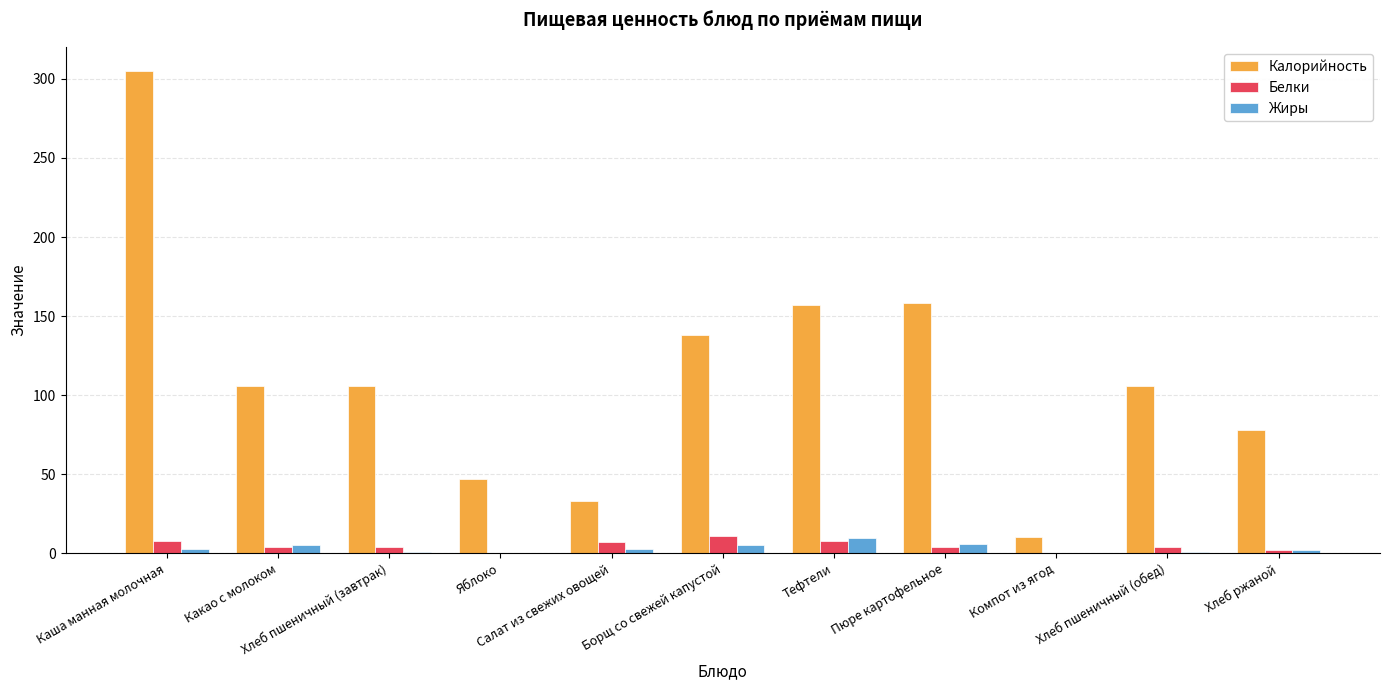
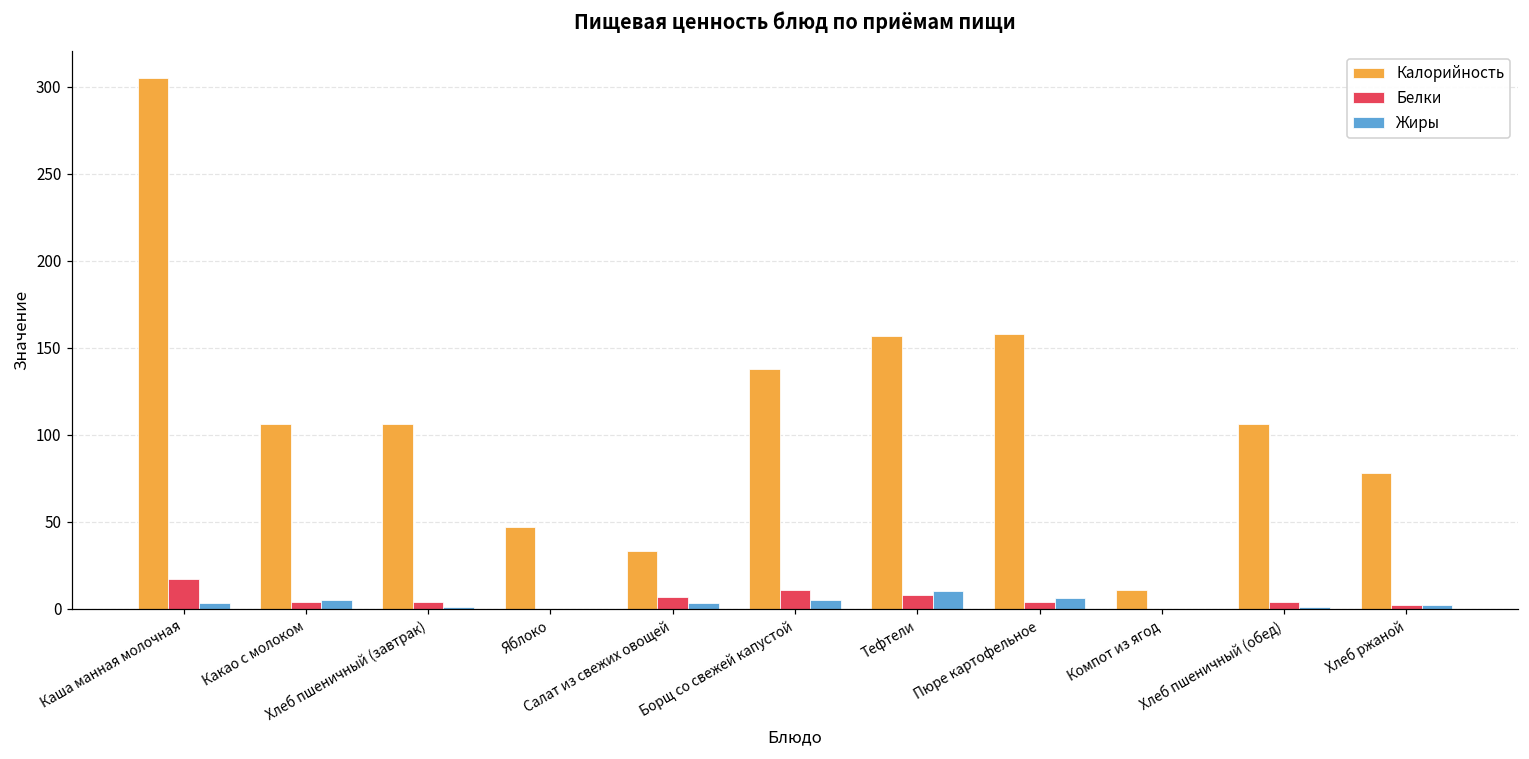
Белки, Каша манная молочная: 8 -> 17
